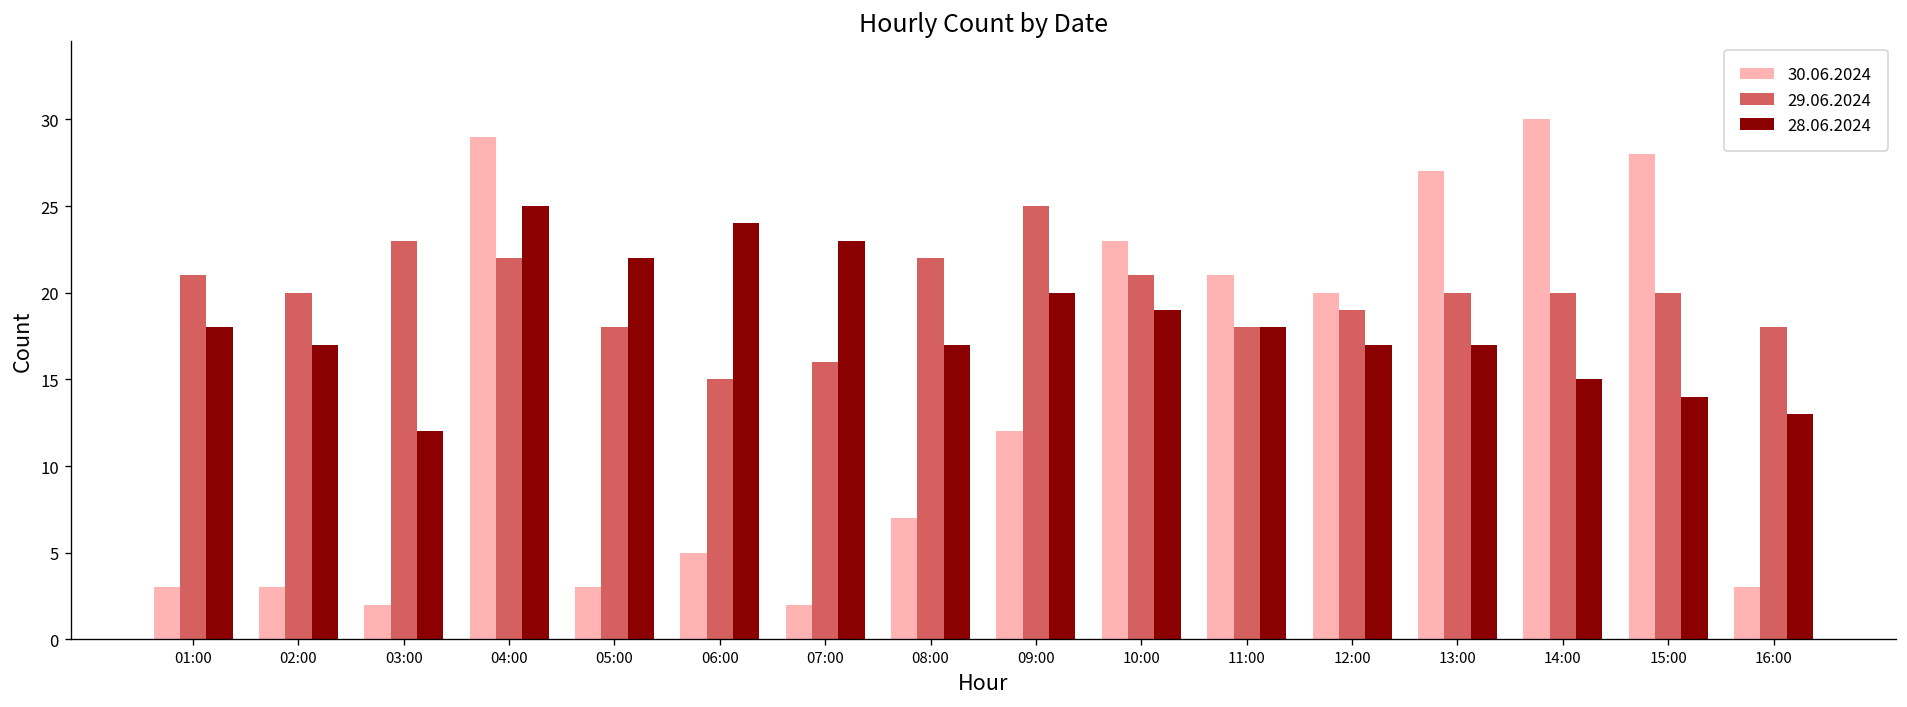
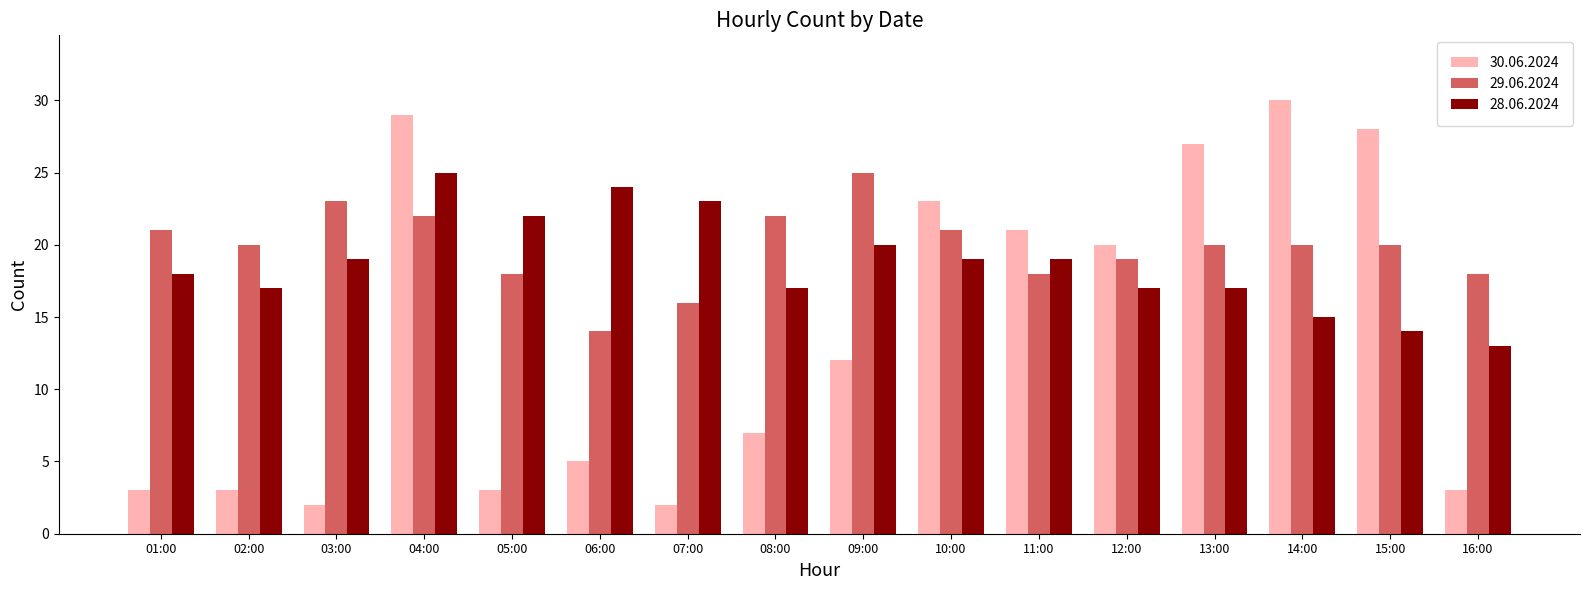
28.06.2024, 03:00: 12 -> 19
29.06.2024, 06:00: 15 -> 14
28.06.2024, 11:00: 18 -> 19
